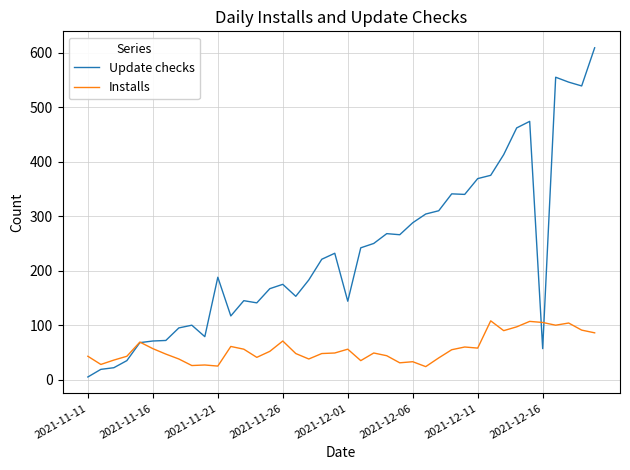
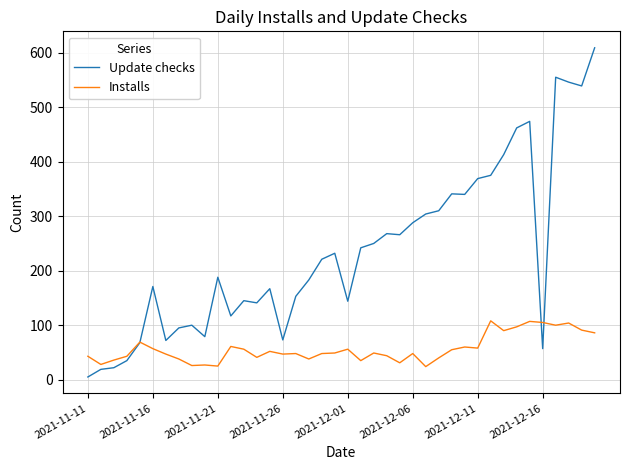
Update checks, 2021-11-16: 70 -> 170
Update checks, 2021-11-26: 180 -> 70
Installs, 2021-11-26: 70 -> 50
Installs, 2021-12-06: 30 -> 50
